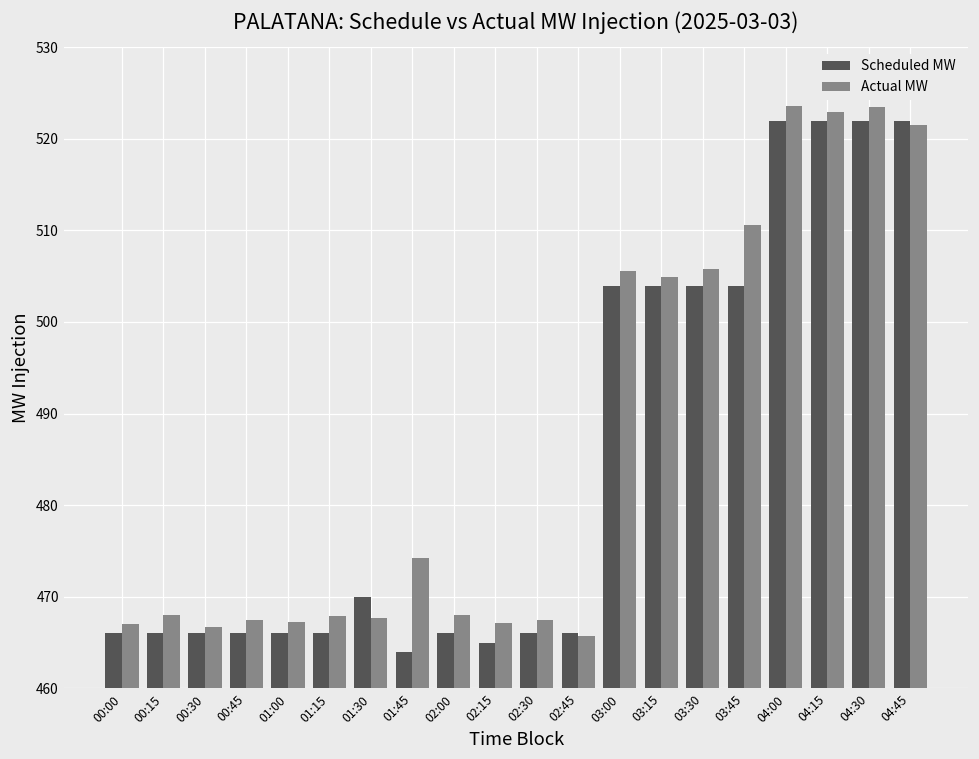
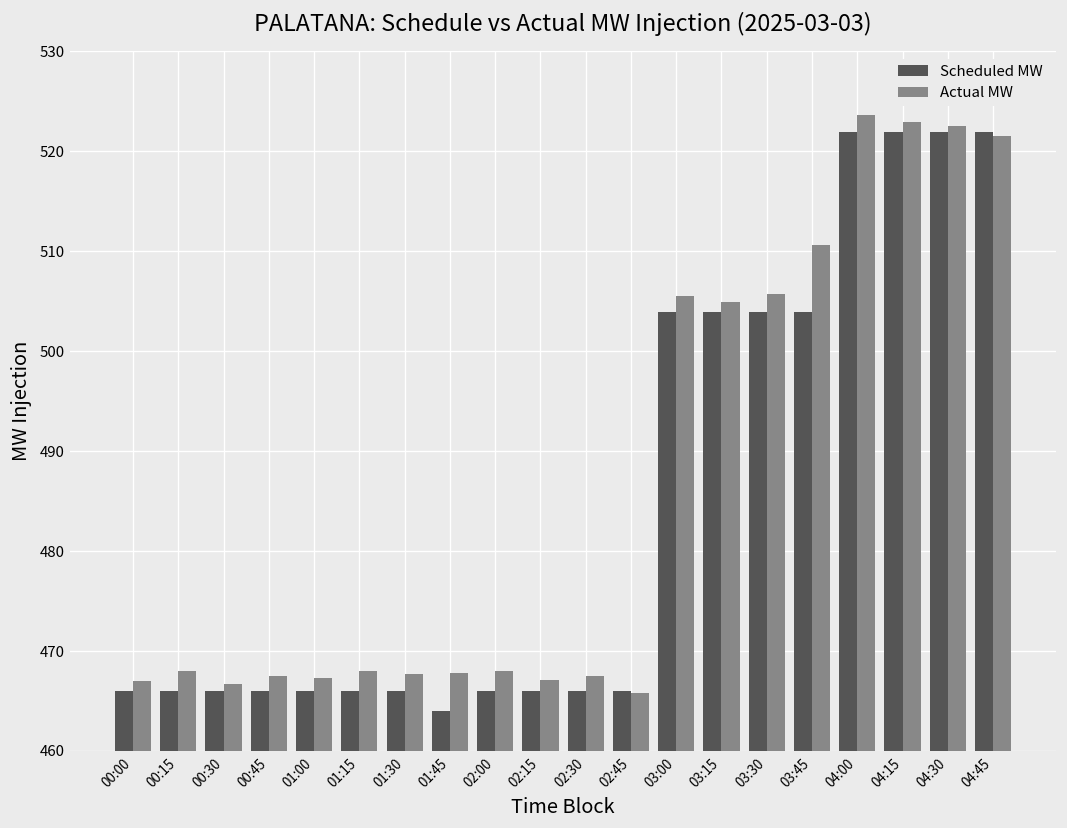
Scheduled MW, 01:30: 470 -> 466
Actual MW, 01:45: 474 -> 468
Scheduled MW, 02:15: 465 -> 466
Actual MW, 04:30: 523.5 -> 522.5
